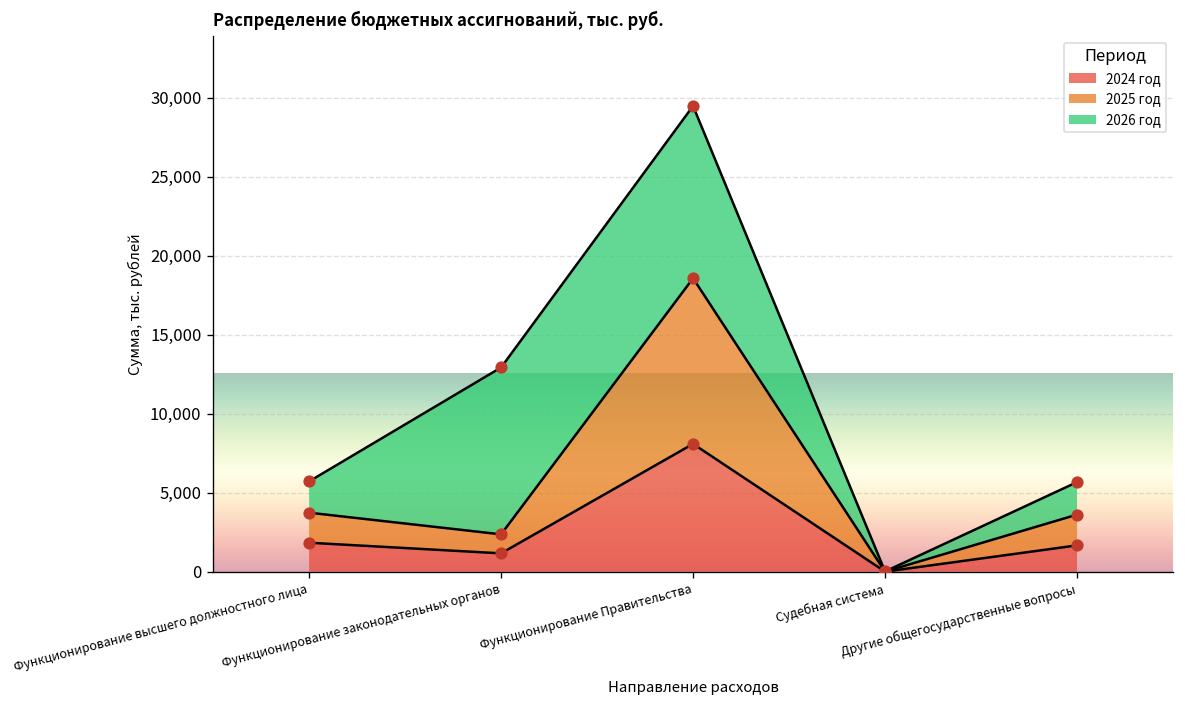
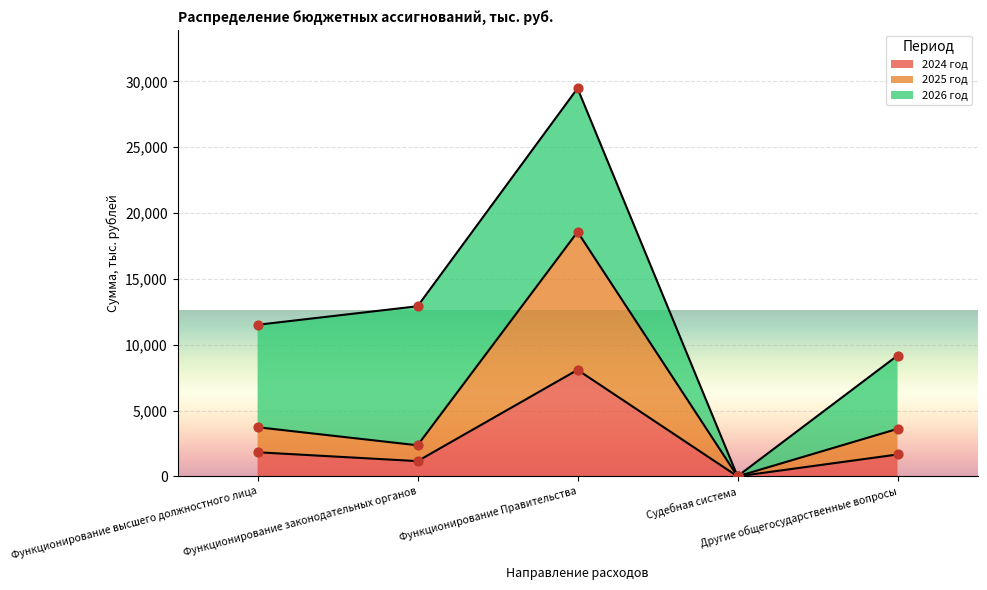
2026 год, Функционирование высшего должностного лица: 2,000 -> 7,800
2026 год, Другие общегосударственные вопросы: 2,100 -> 5,600
